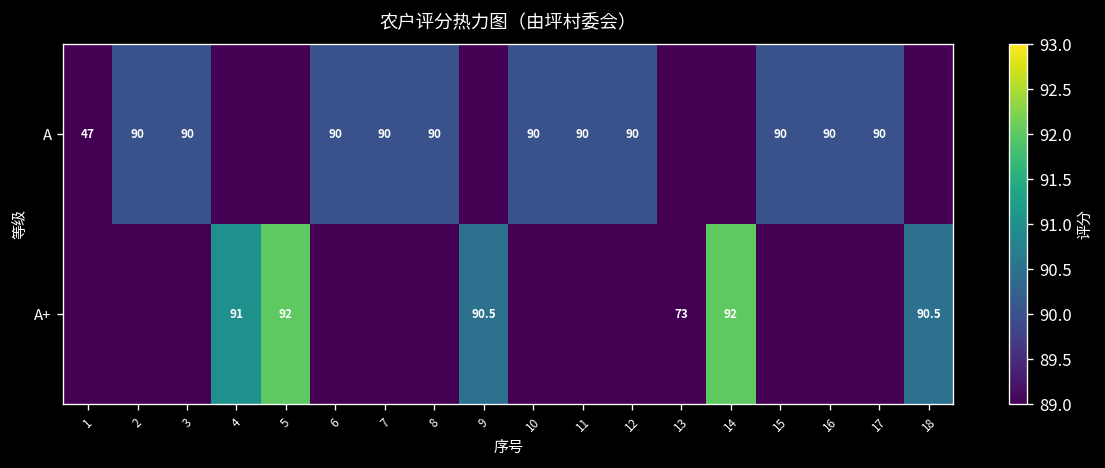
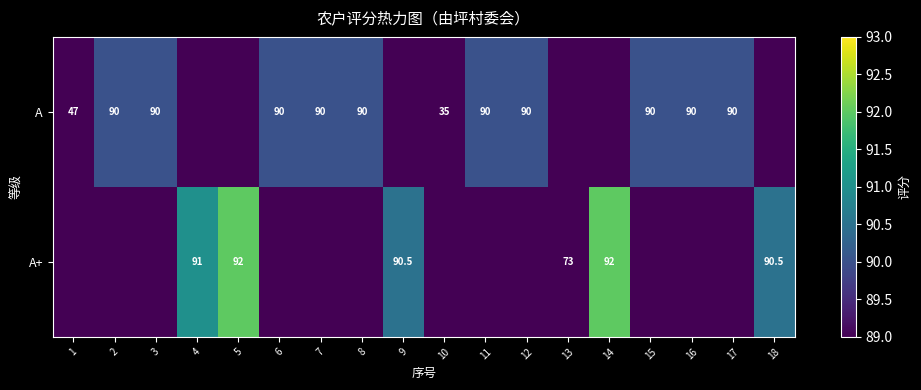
A, 10: 90 -> 35
